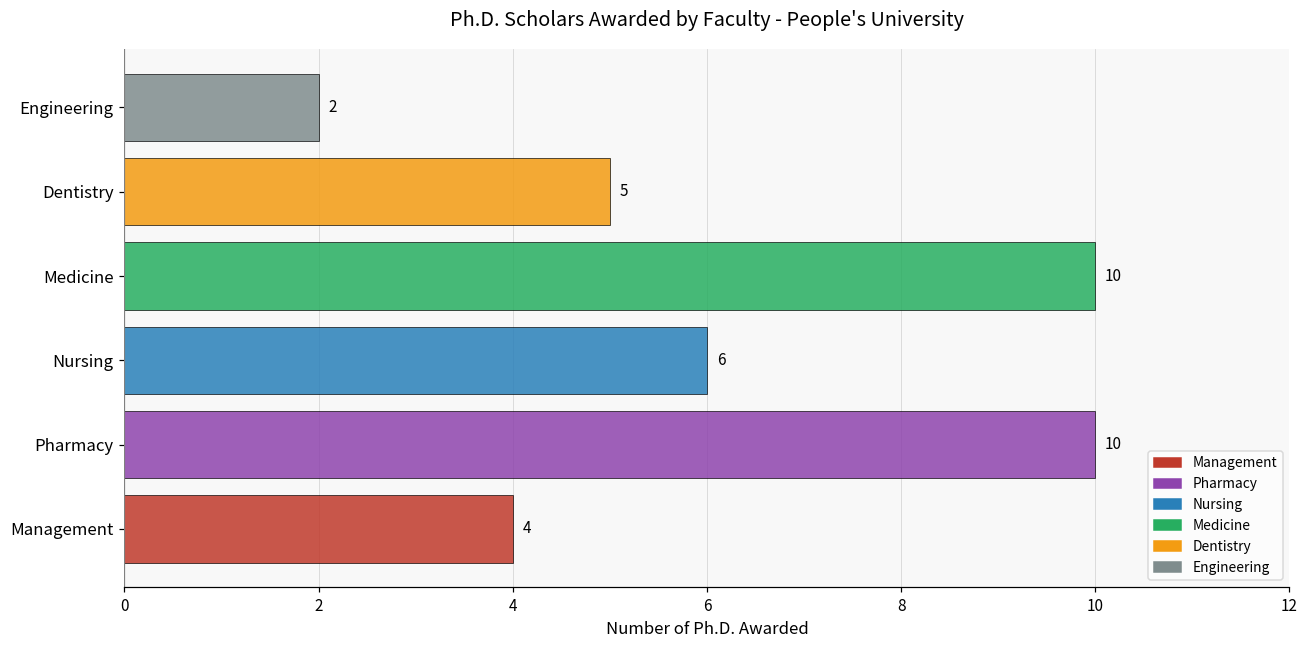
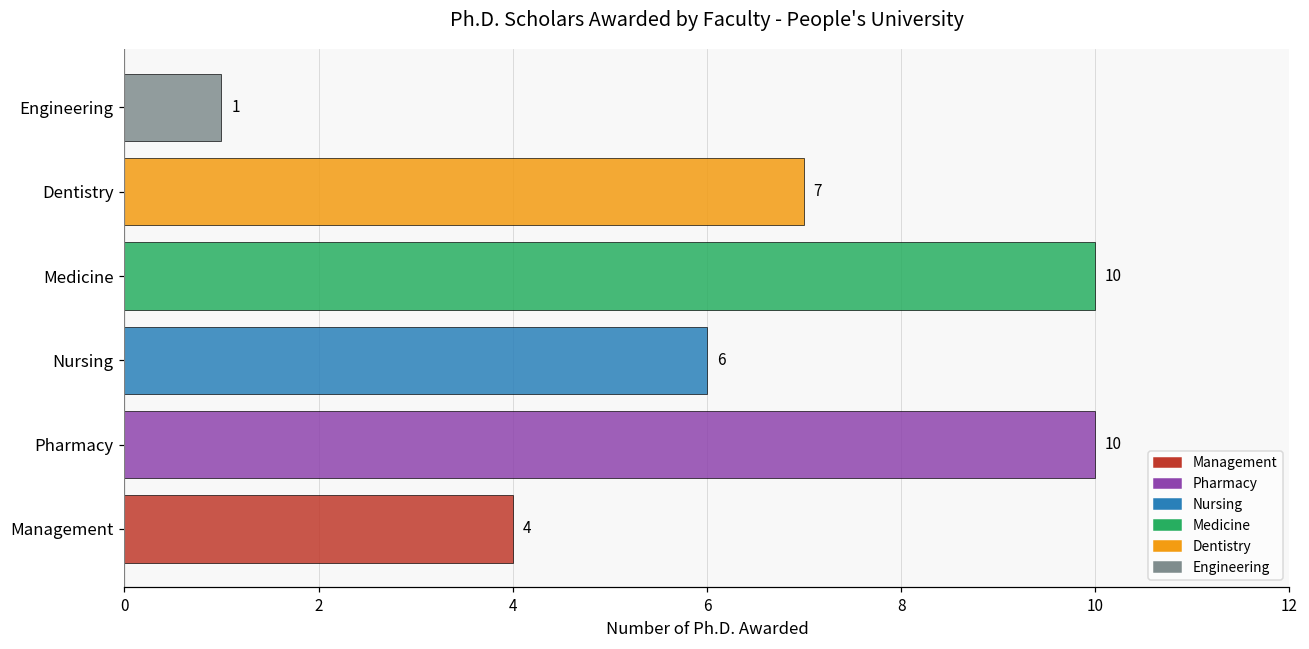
Engineering: 2 -> 1
Dentistry: 5 -> 7
